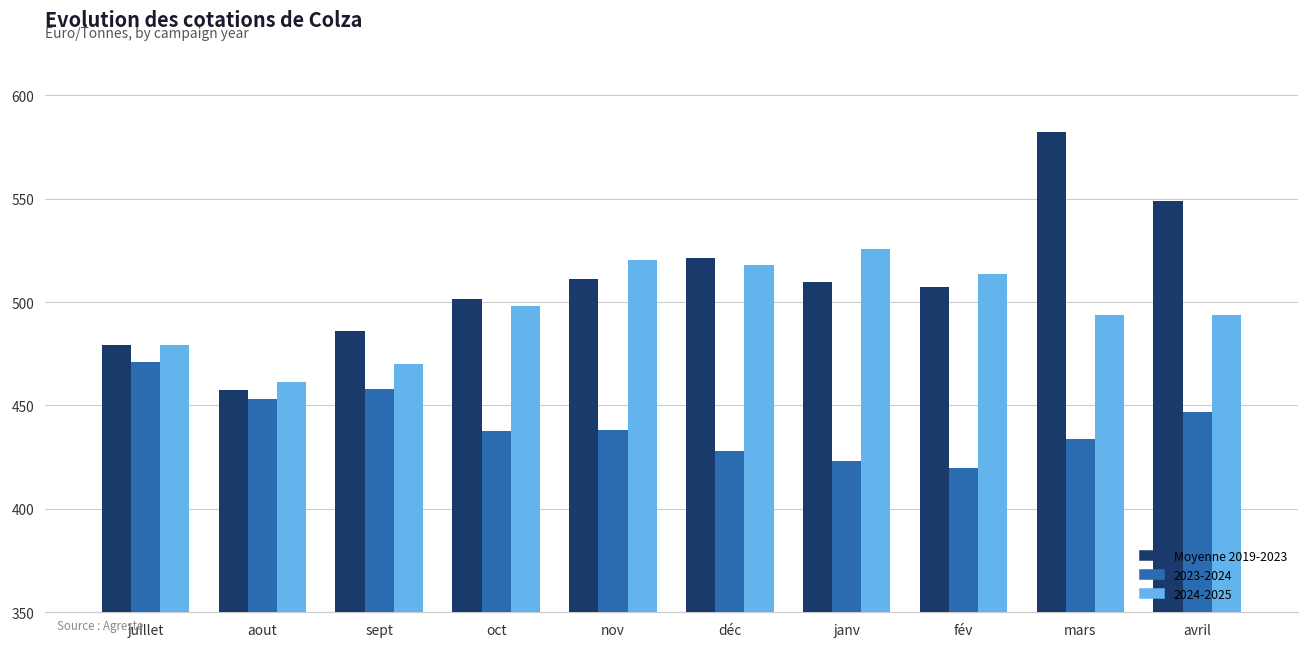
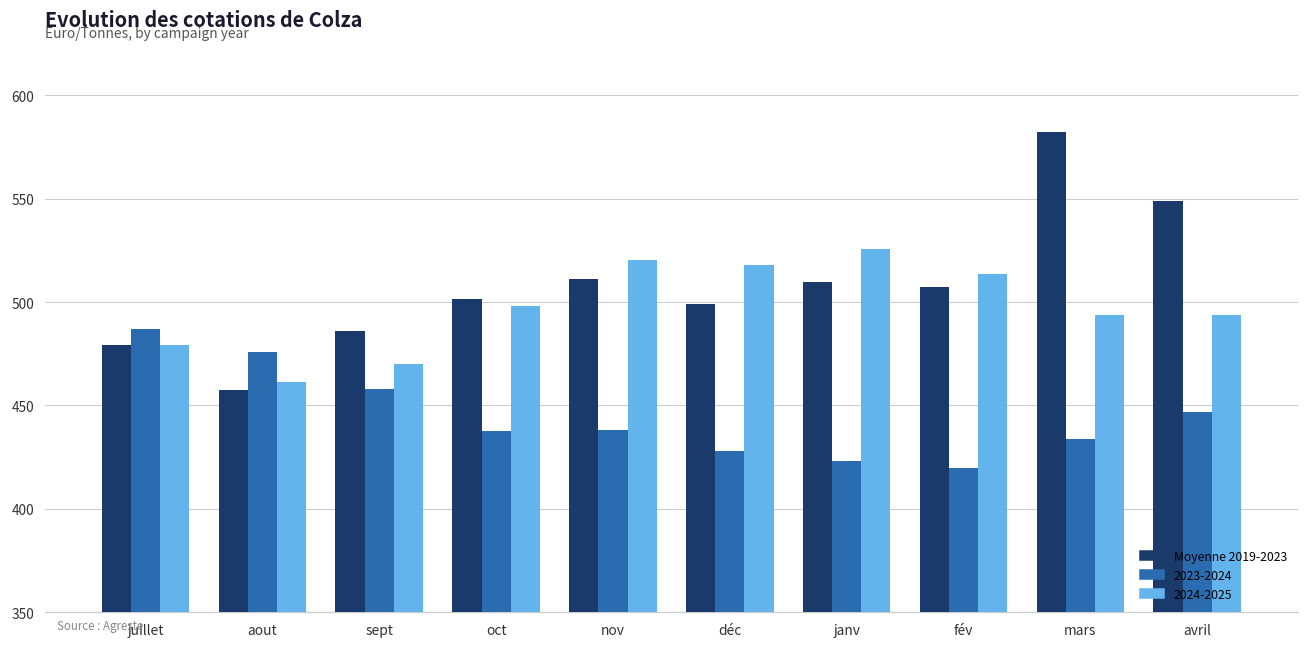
2023-2024, juillet: 471 -> 487
2023-2024, aout: 453 -> 476
Moyenne 2019-2023, déc: 521 -> 499
